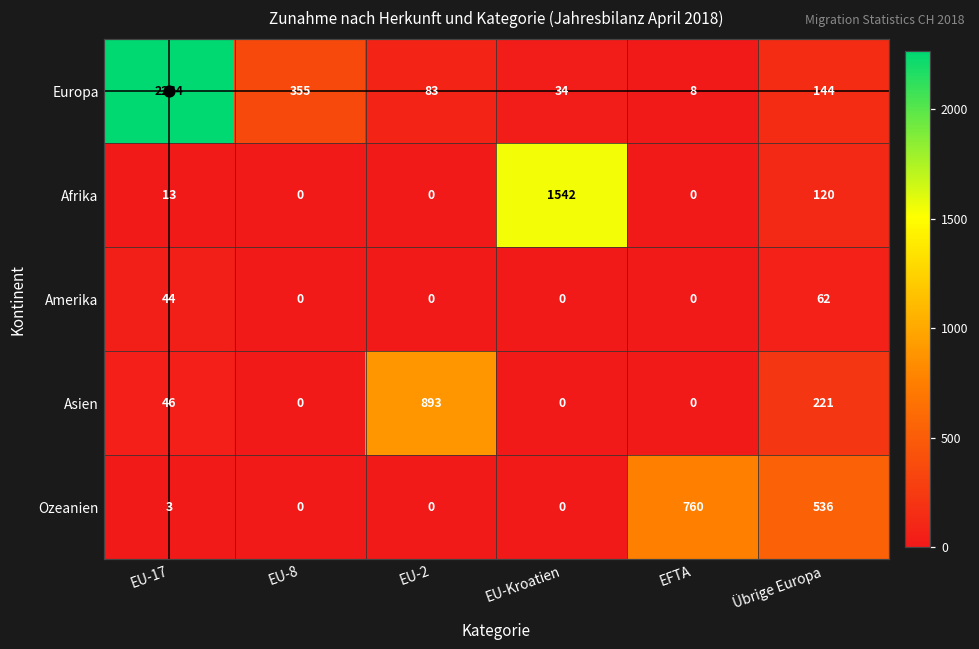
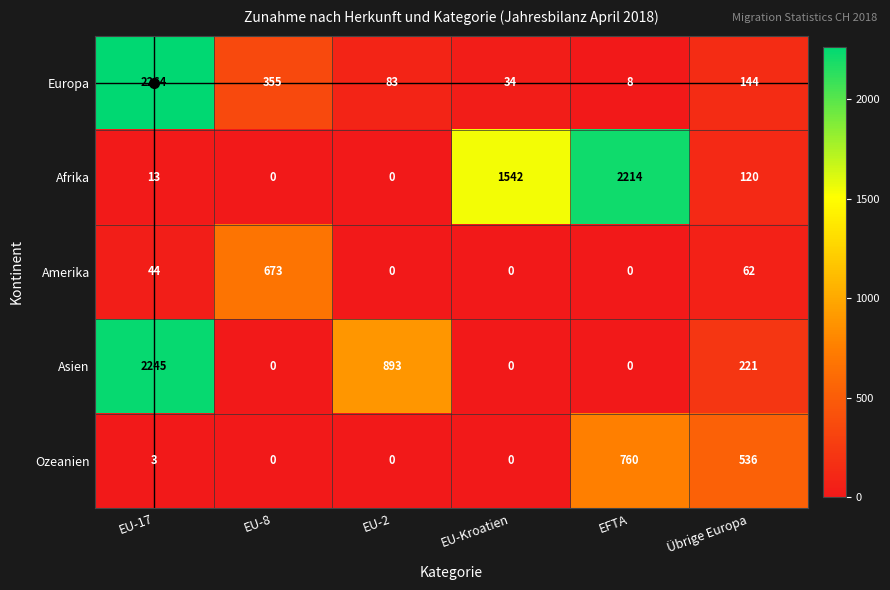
Afrika, EFTA: 0 -> 2214
Amerika, EU-8: 0 -> 673
Asien, EU-17: 46 -> 2245
